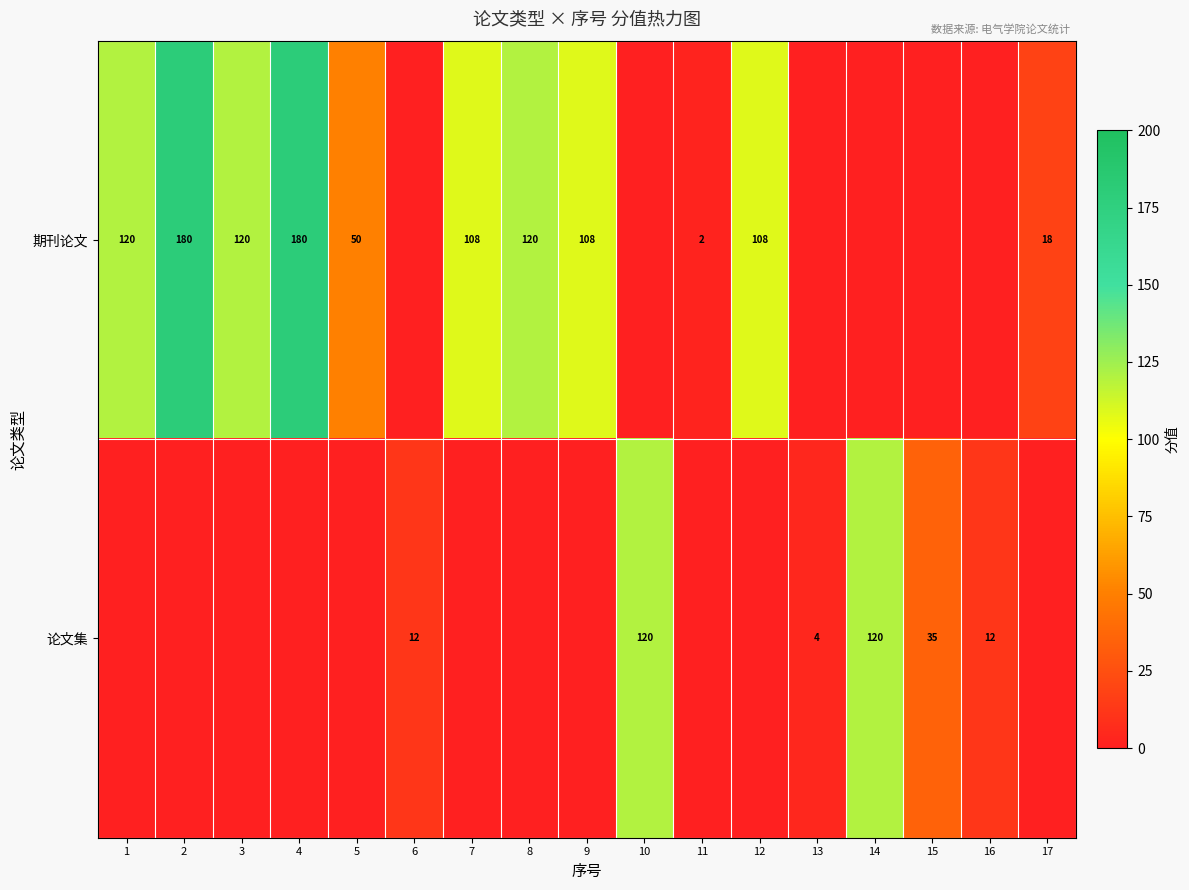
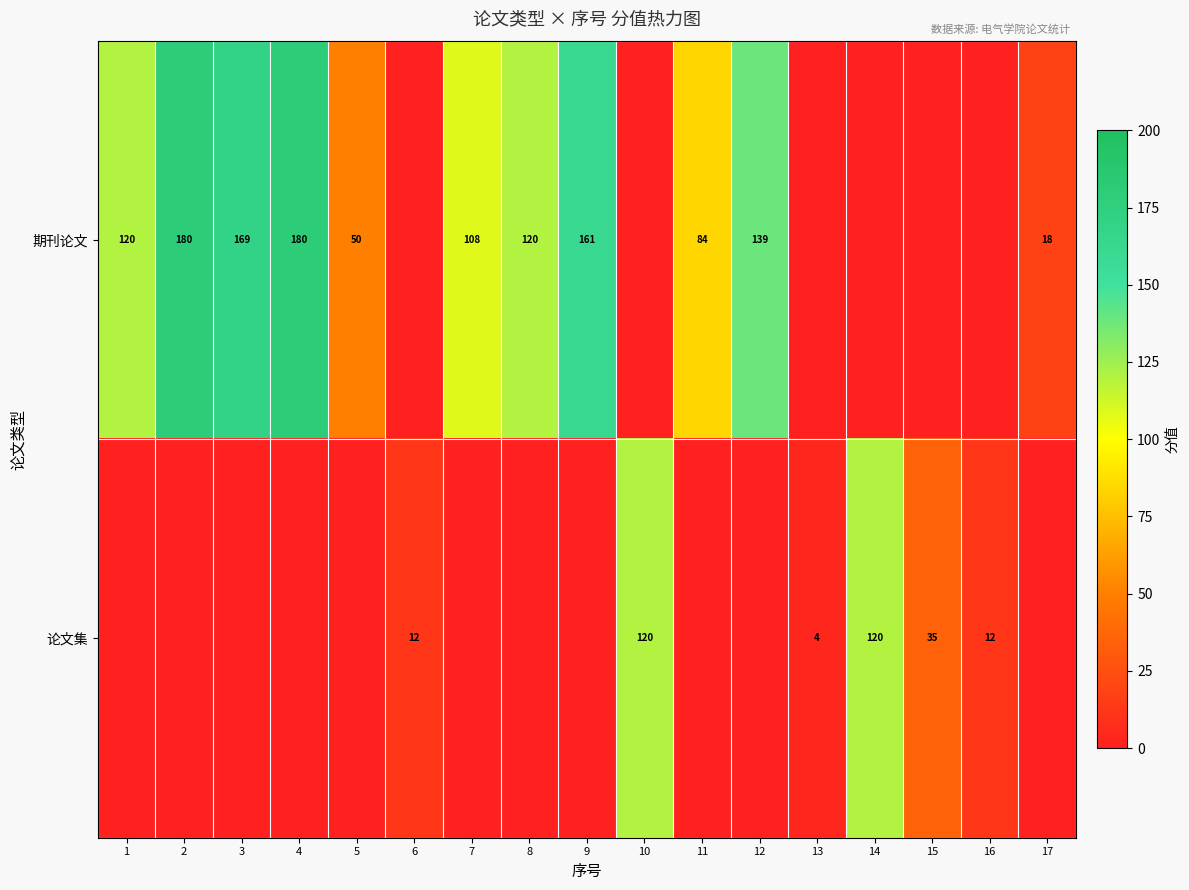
期刊论文, 3: 120 -> 169
期刊论文, 9: 108 -> 161
期刊论文, 11: 2 -> 84
期刊论文, 12: 108 -> 139
